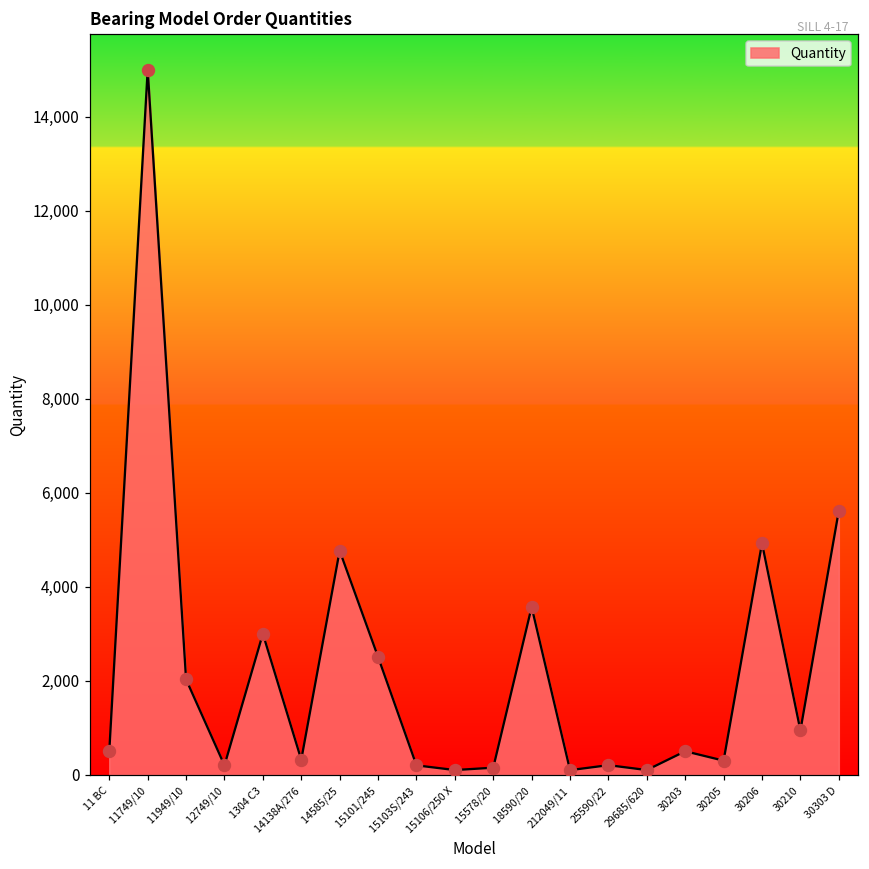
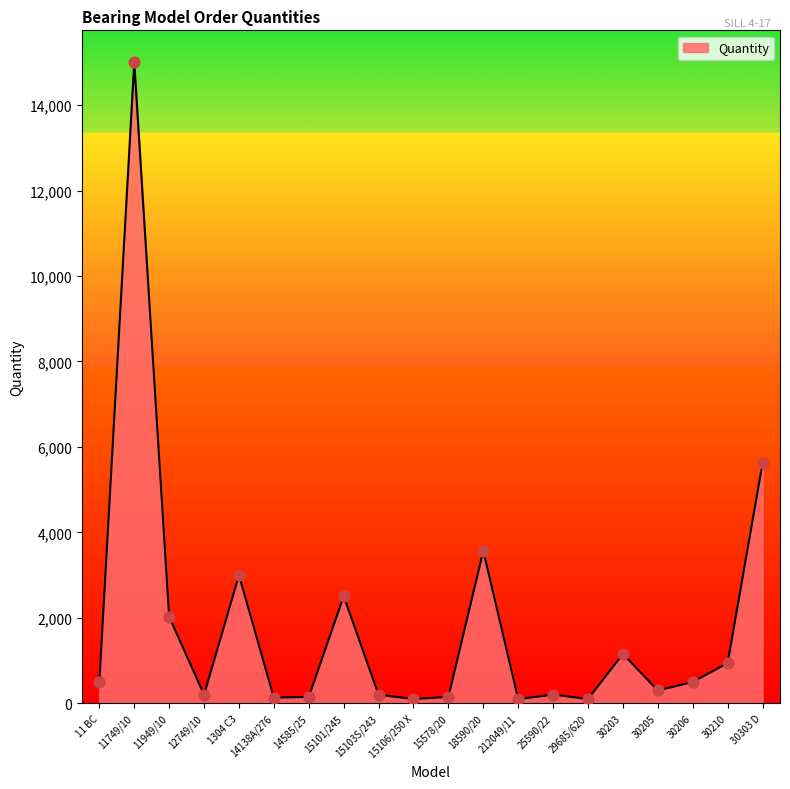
14138A/276: 300 -> 100
14585/25: 4,800 -> 200
30203: 500 -> 1,200
30206: 4,900 -> 500
